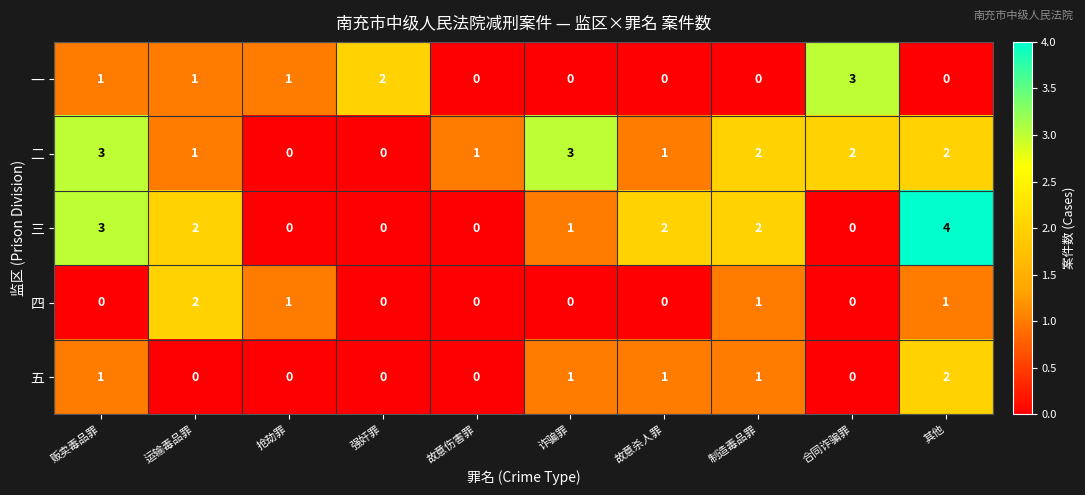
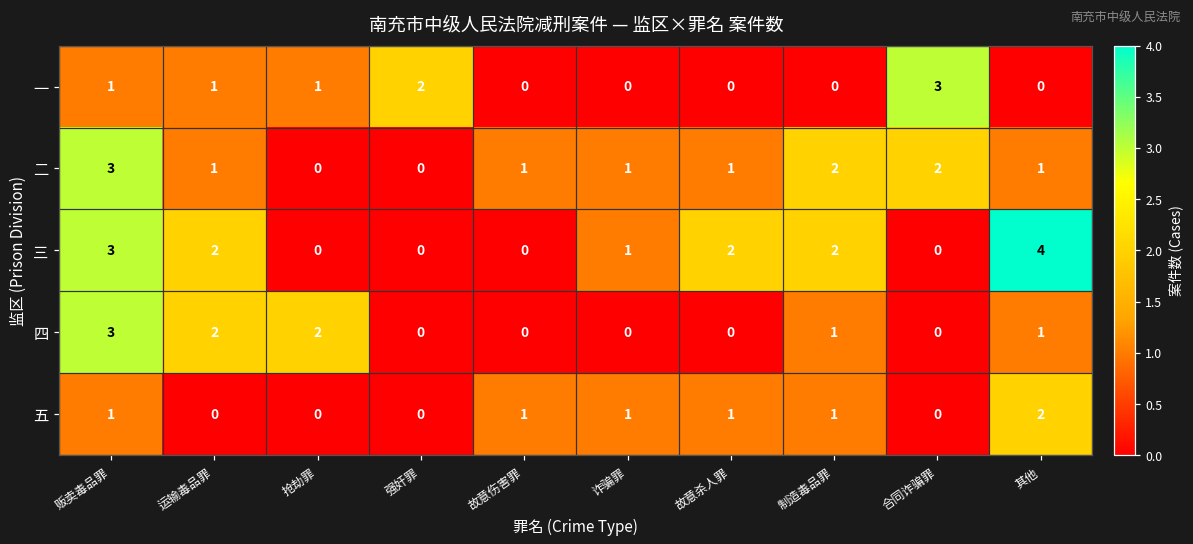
二, 诈骗罪: 3 -> 1
二, 其他: 2 -> 1
四, 贩卖毒品罪: 0 -> 3
四, 抢劫罪: 1 -> 2
五, 故意伤害罪: 0 -> 1
